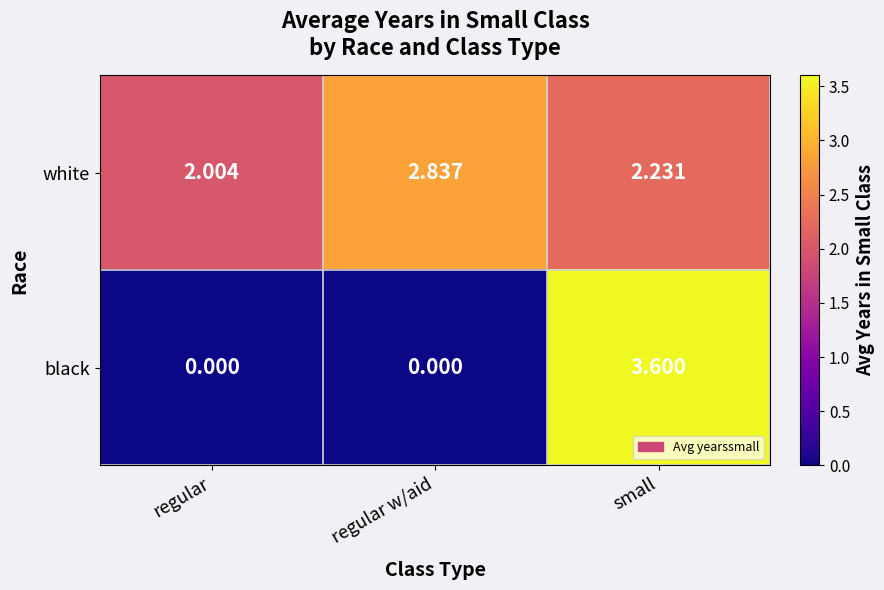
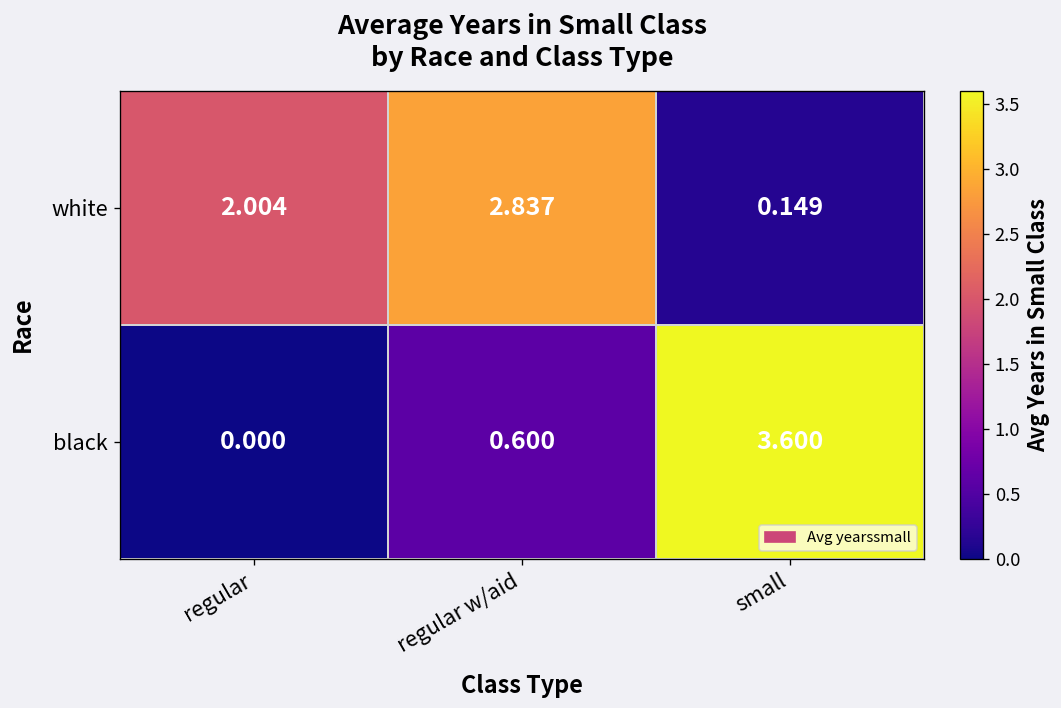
white, small: 2.231 -> 0.149
black, regular w/aid: 0.000 -> 0.600
